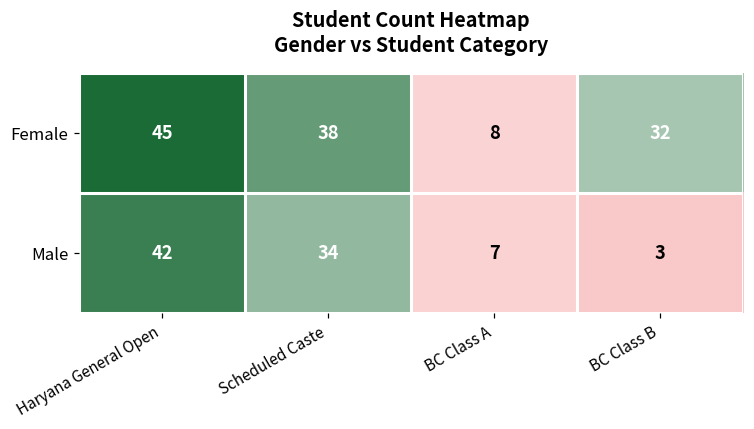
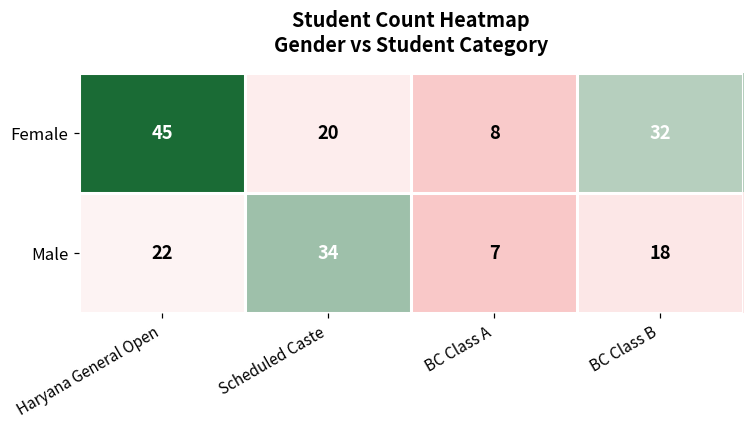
Female, Scheduled Caste: 38 -> 20
Male, Haryana General Open: 42 -> 22
Male, BC Class B: 3 -> 18
